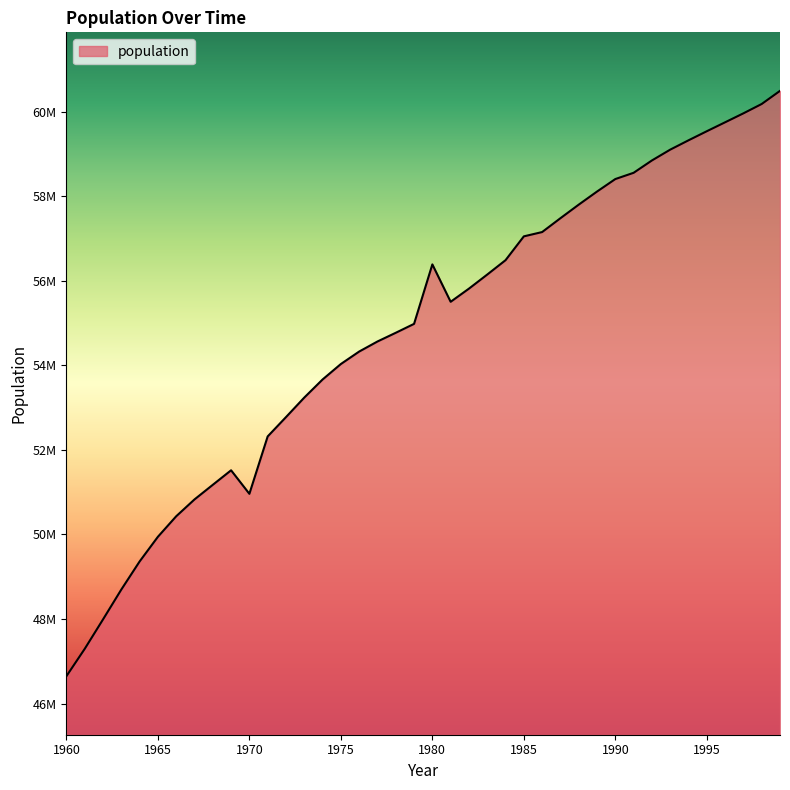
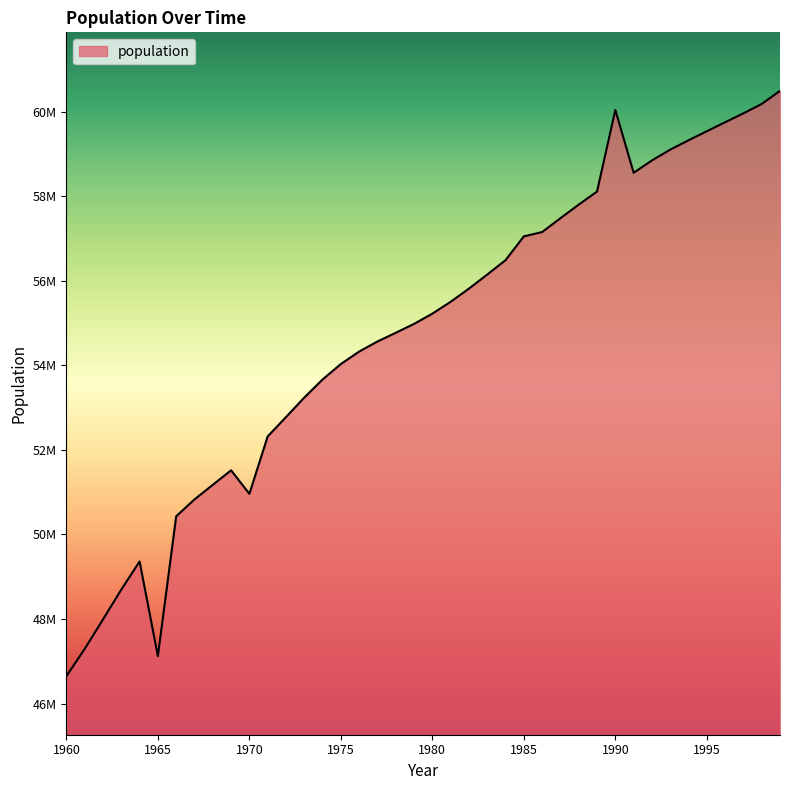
1965: 49900000 -> 47100000
1980: 56400000 -> 55200000
1990: 58400000 -> 60000000
